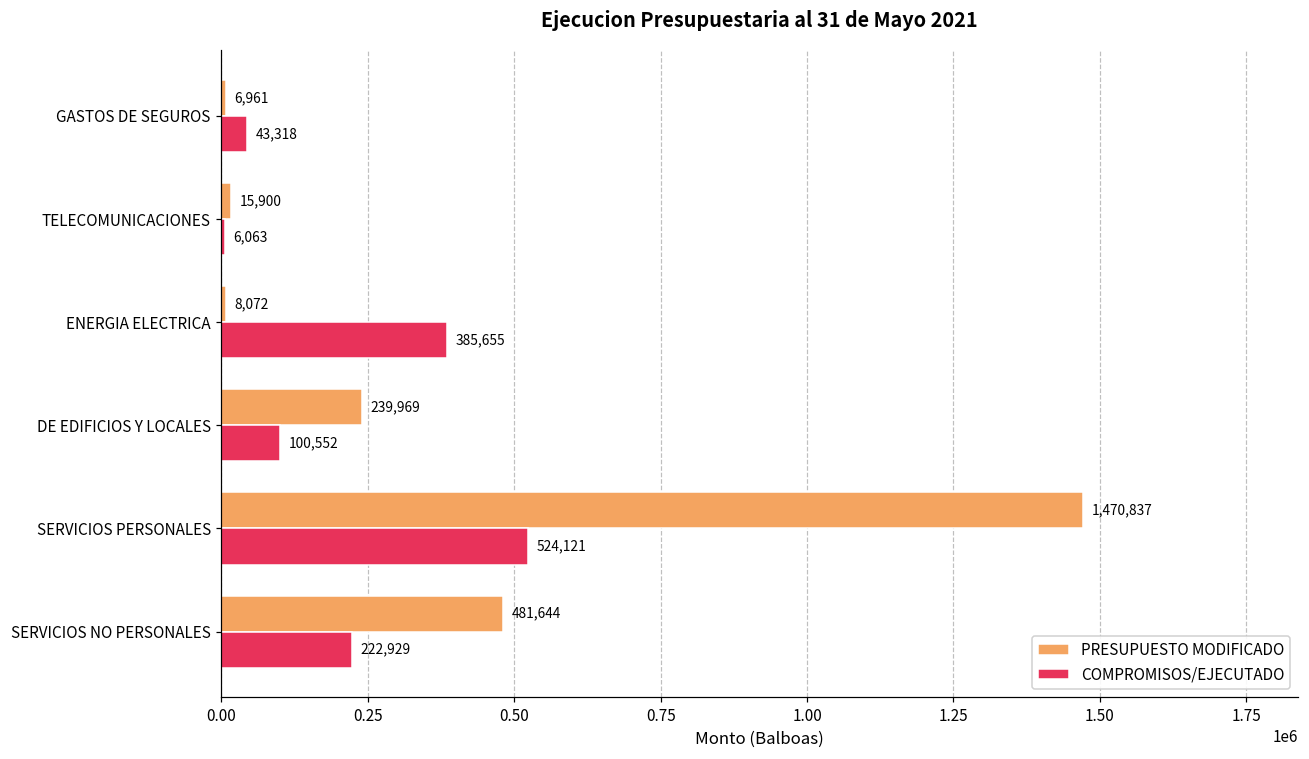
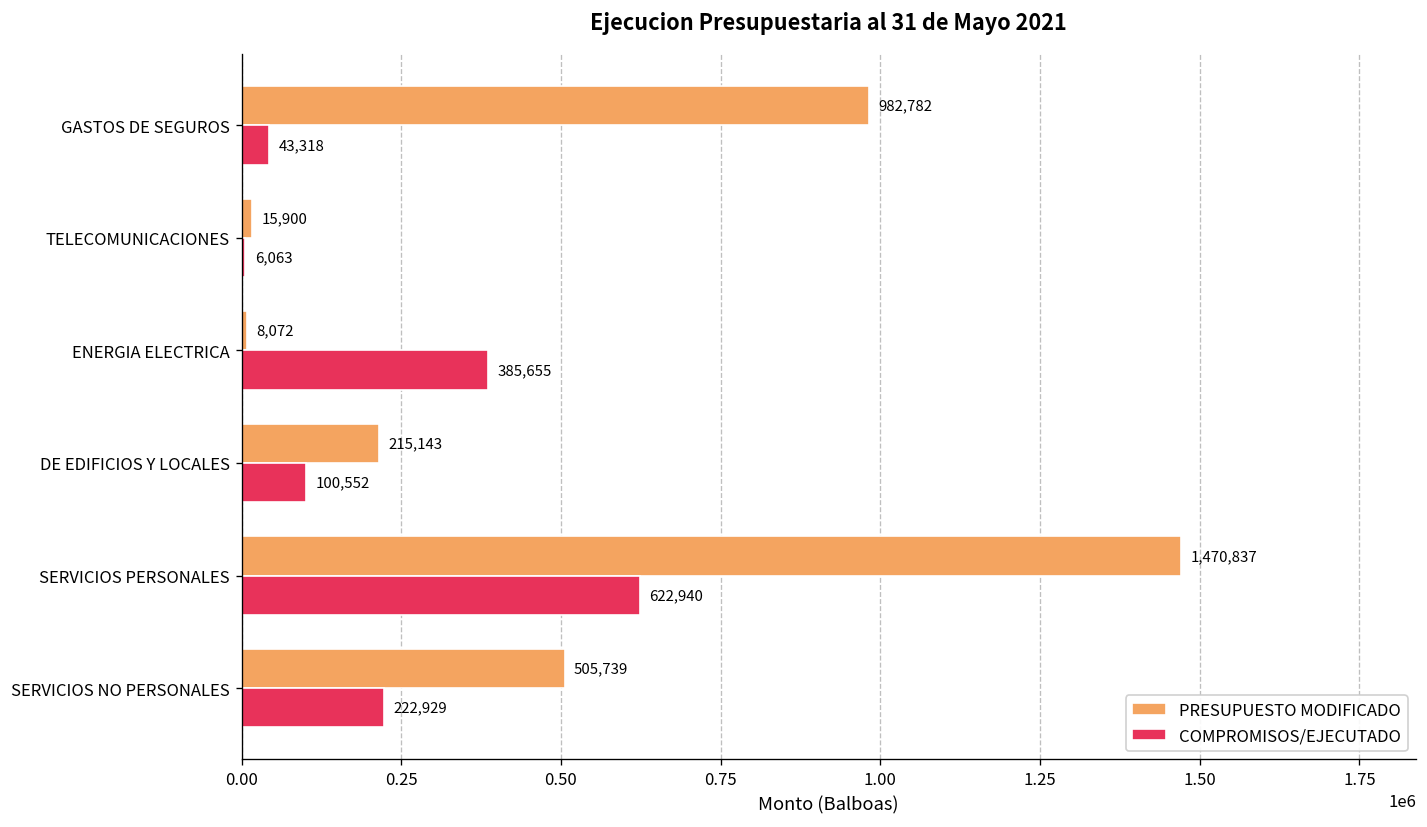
PRESUPUESTO MODIFICADO, GASTOS DE SEGUROS: 6,961 -> 982,782
PRESUPUESTO MODIFICADO, DE EDIFICIOS Y LOCALES: 239,969 -> 215,143
COMPROMISOS/EJECUTADO, SERVICIOS PERSONALES: 524,121 -> 622,940
PRESUPUESTO MODIFICADO, SERVICIOS NO PERSONALES: 481,644 -> 505,739
